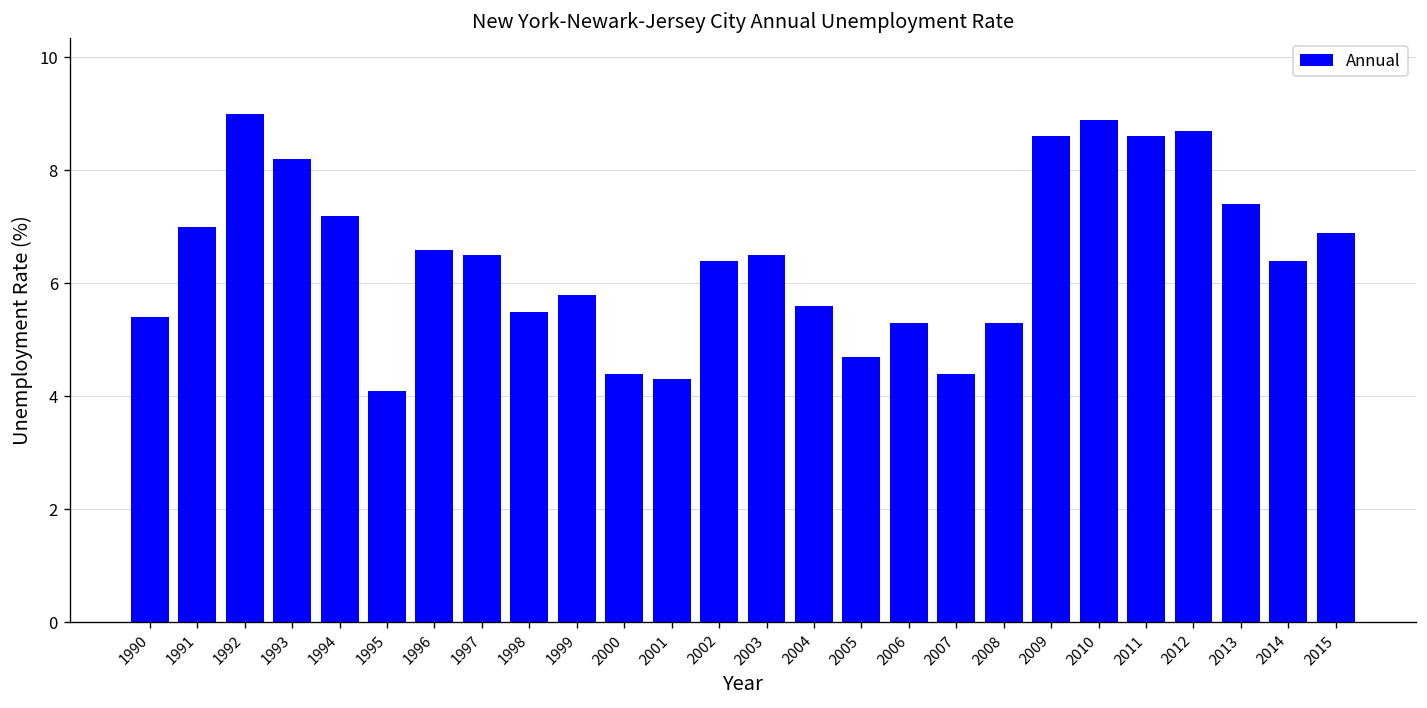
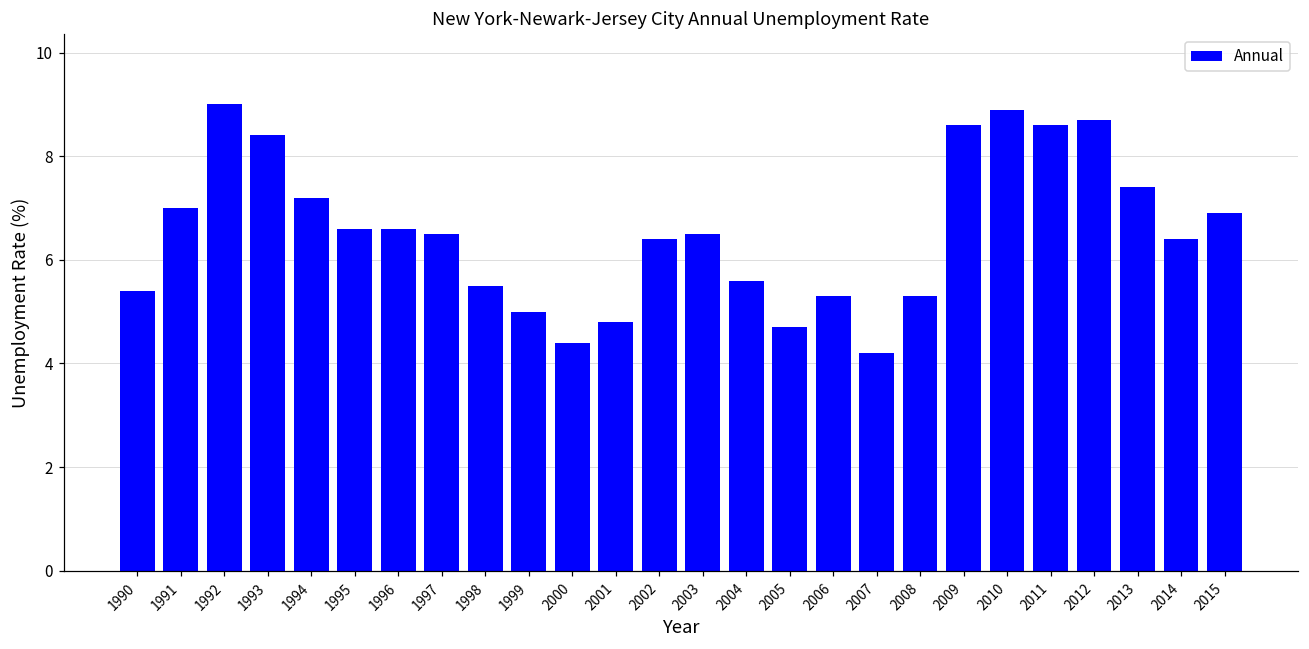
1993: 8.2 -> 8.4
1995: 4.1 -> 6.6
1999: 5.8 -> 5.0
2001: 4.3 -> 4.8
2007: 4.4 -> 4.2
